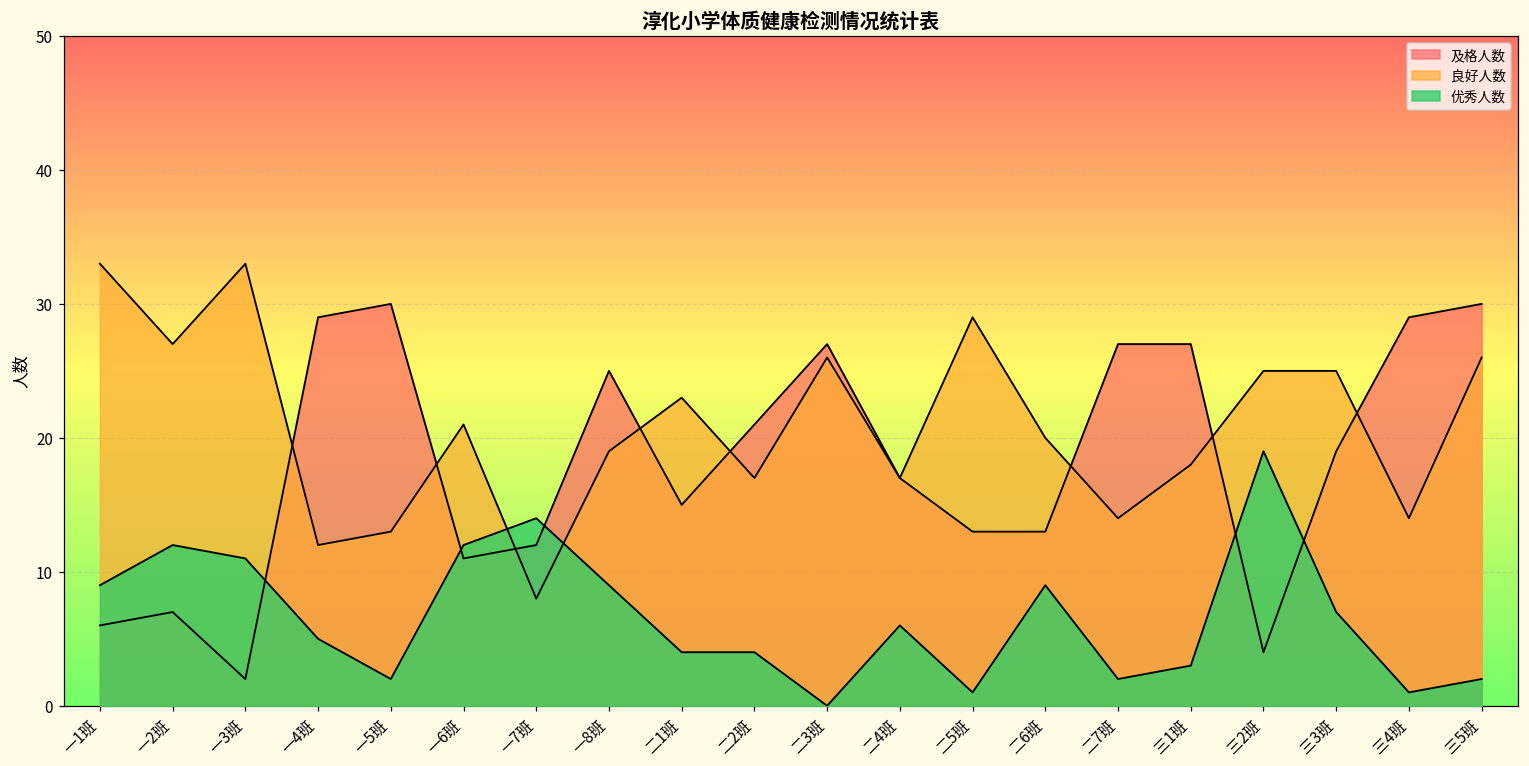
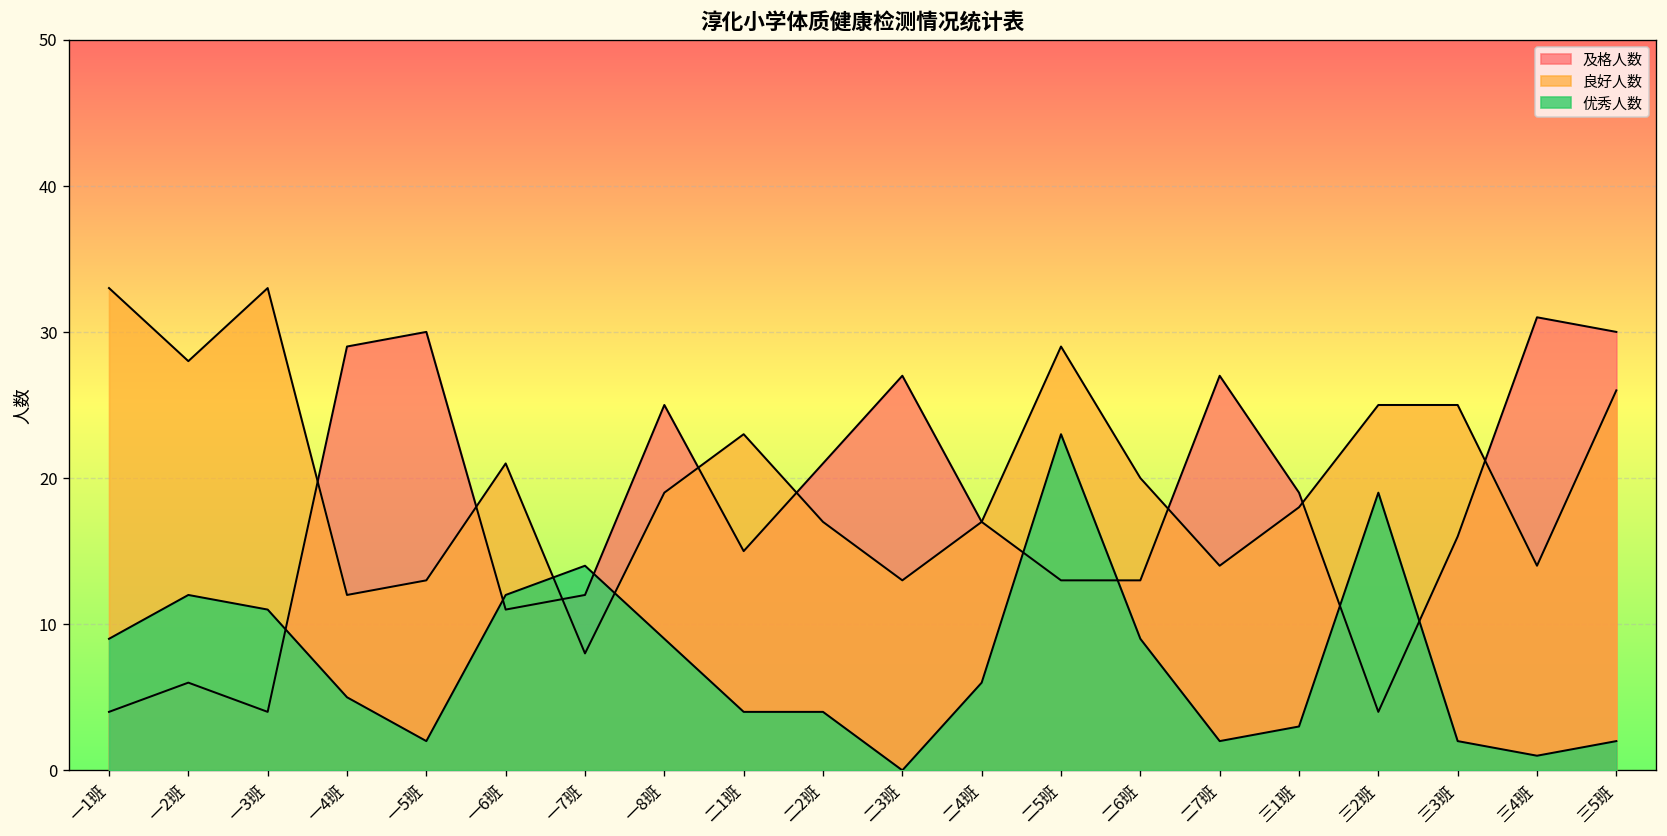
及格人数, 一1班: 6 -> 4
及格人数, 一2班: 7 -> 6
良好人数, 一2班: 27 -> 28
及格人数, 一3班: 2 -> 4
良好人数, 二3班: 26 -> 13
优秀人数, 二5班: 1 -> 23
及格人数, 三1班: 27 -> 19
及格人数, 三3班: 19 -> 16
优秀人数, 三3班: 7 -> 2
及格人数, 三4班: 29 -> 31
